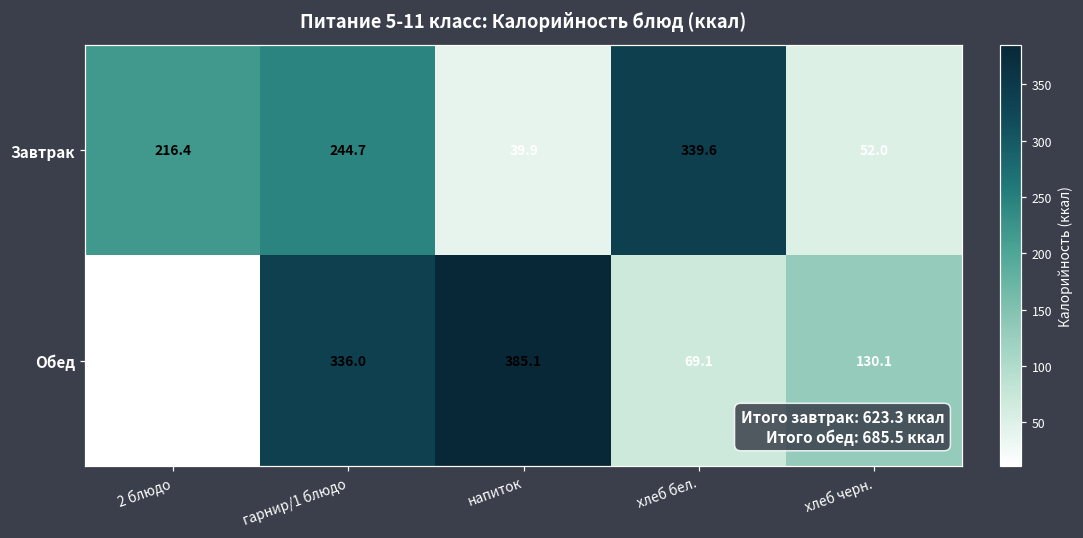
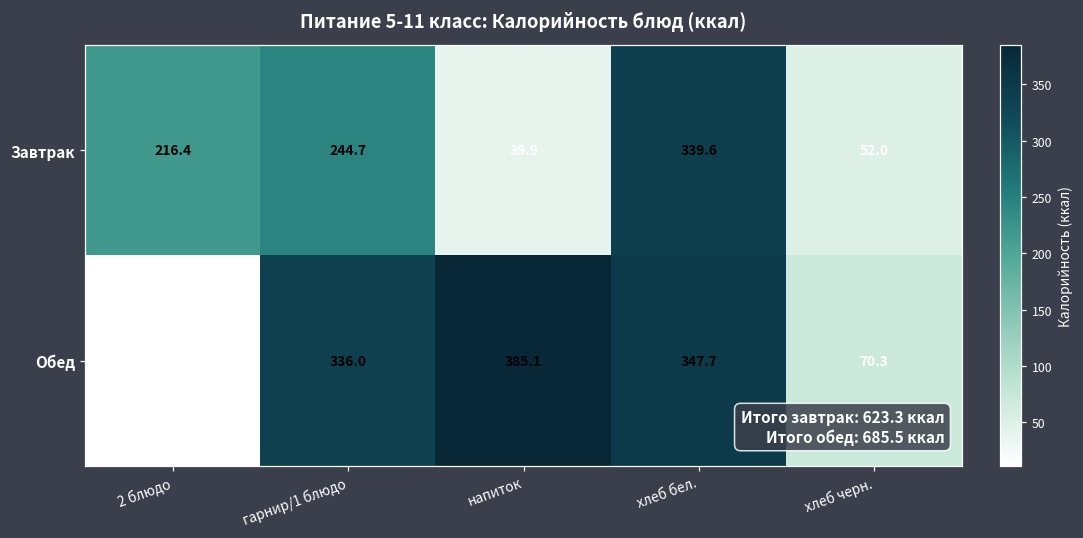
Обед, хлеб бел.: 69.1 -> 347.7
Обед, хлеб черн.: 130.1 -> 70.3
